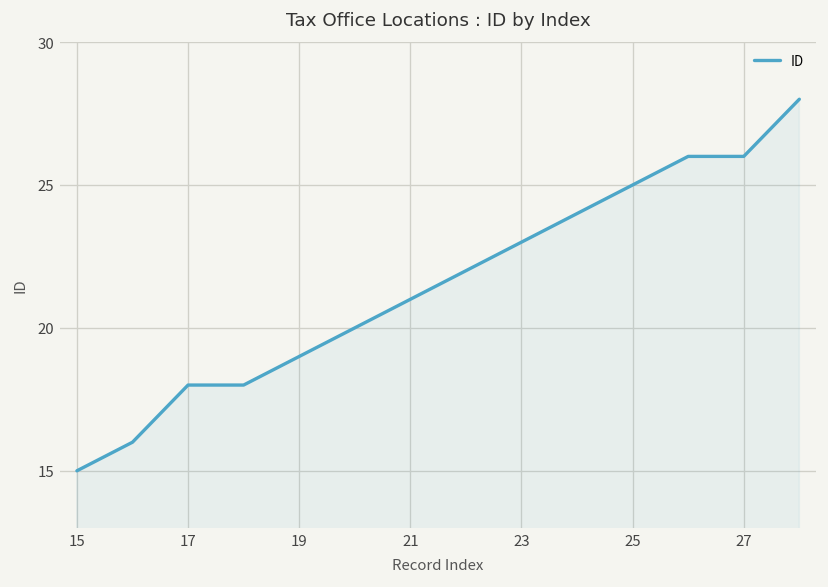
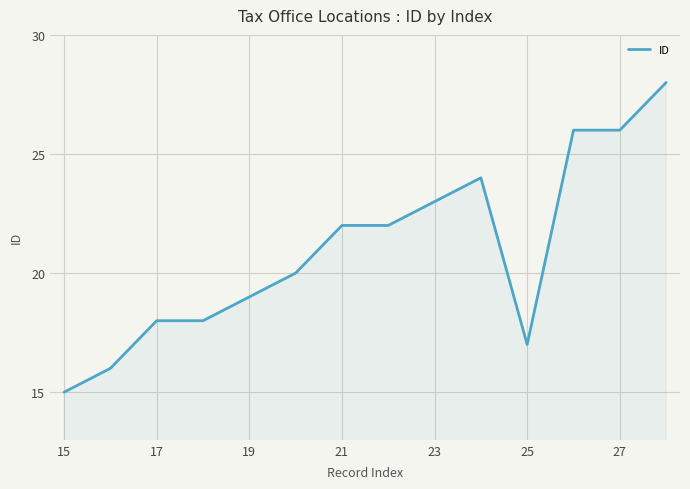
21: 21 -> 22
25: 25 -> 17
